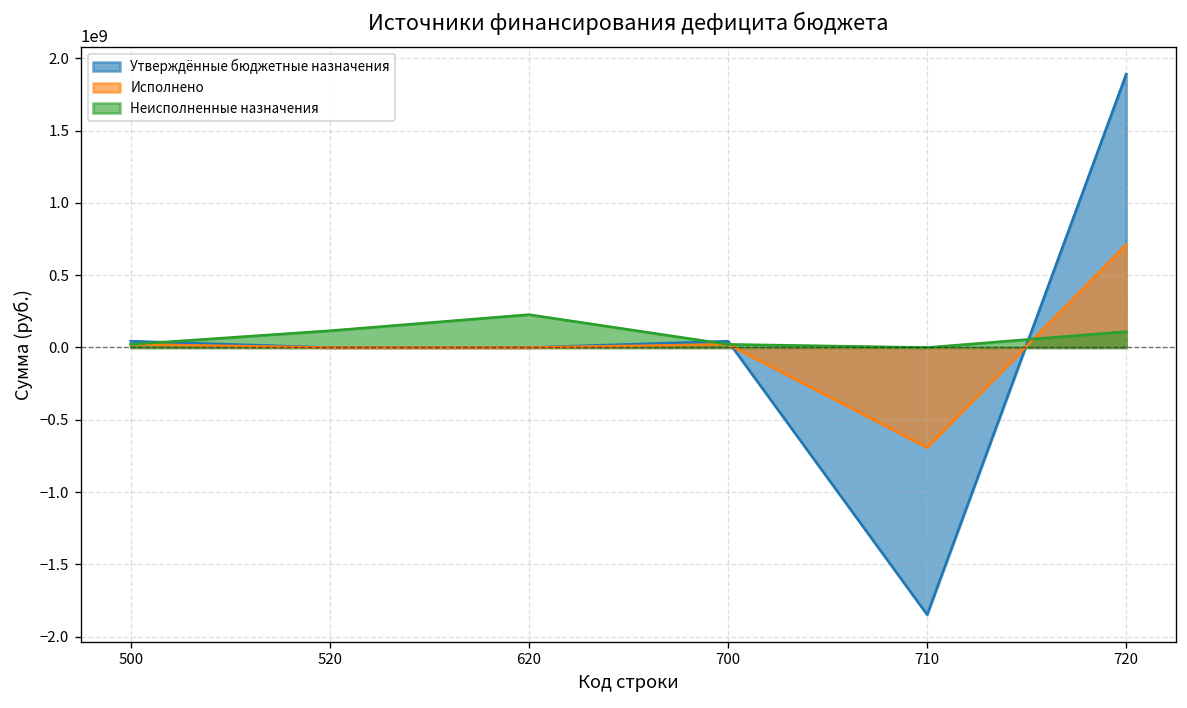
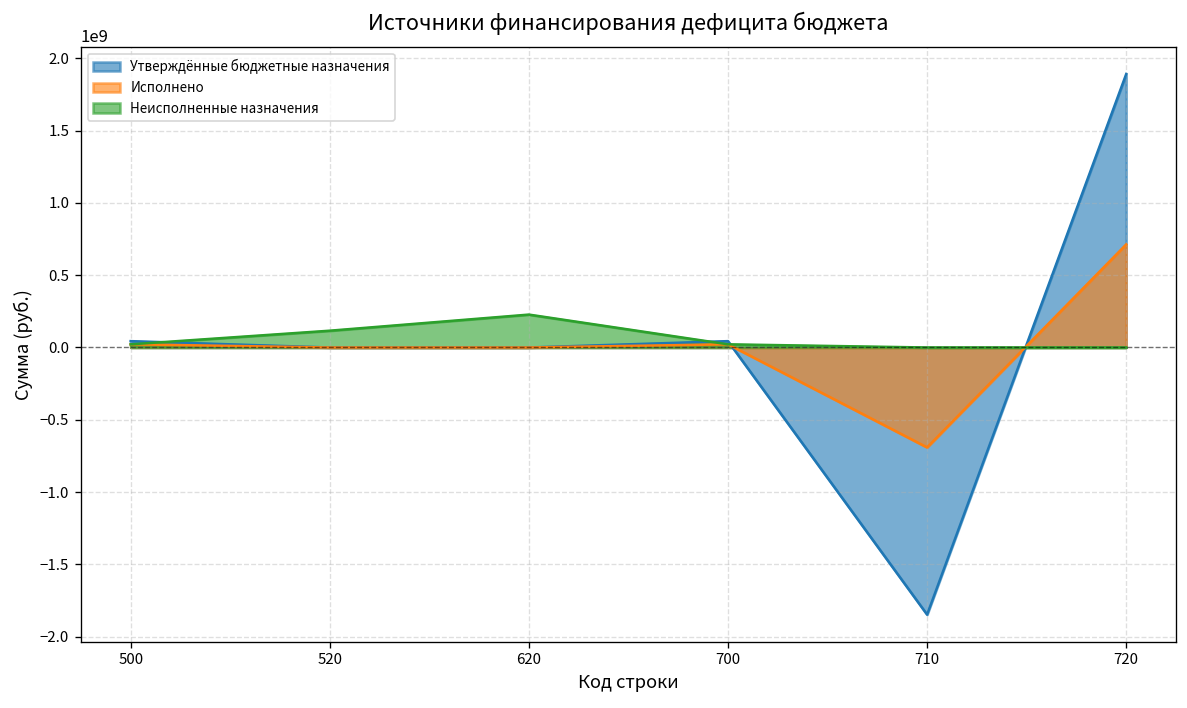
Неисполненные назначения, 720: 110000000 -> 0
